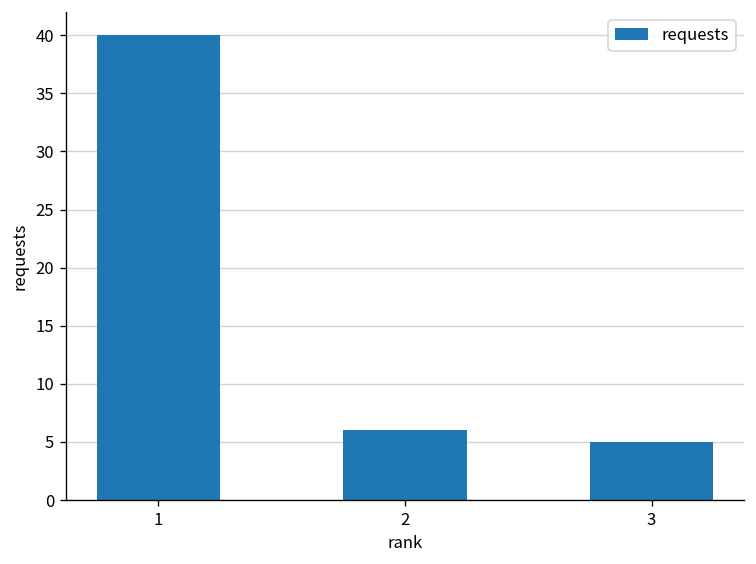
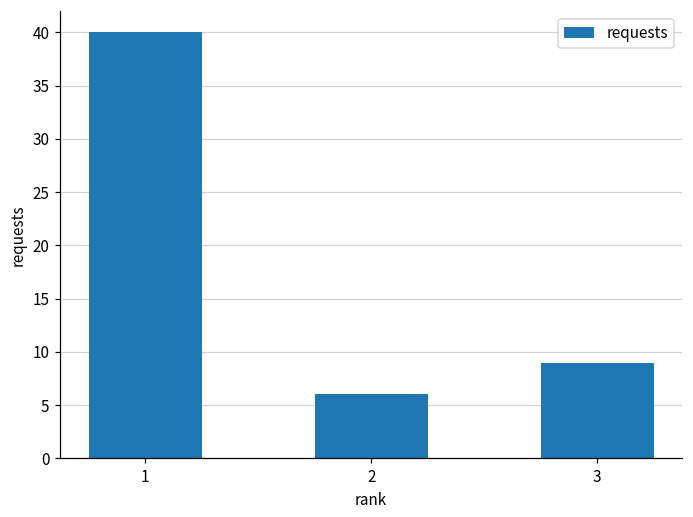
3: 5 -> 9
